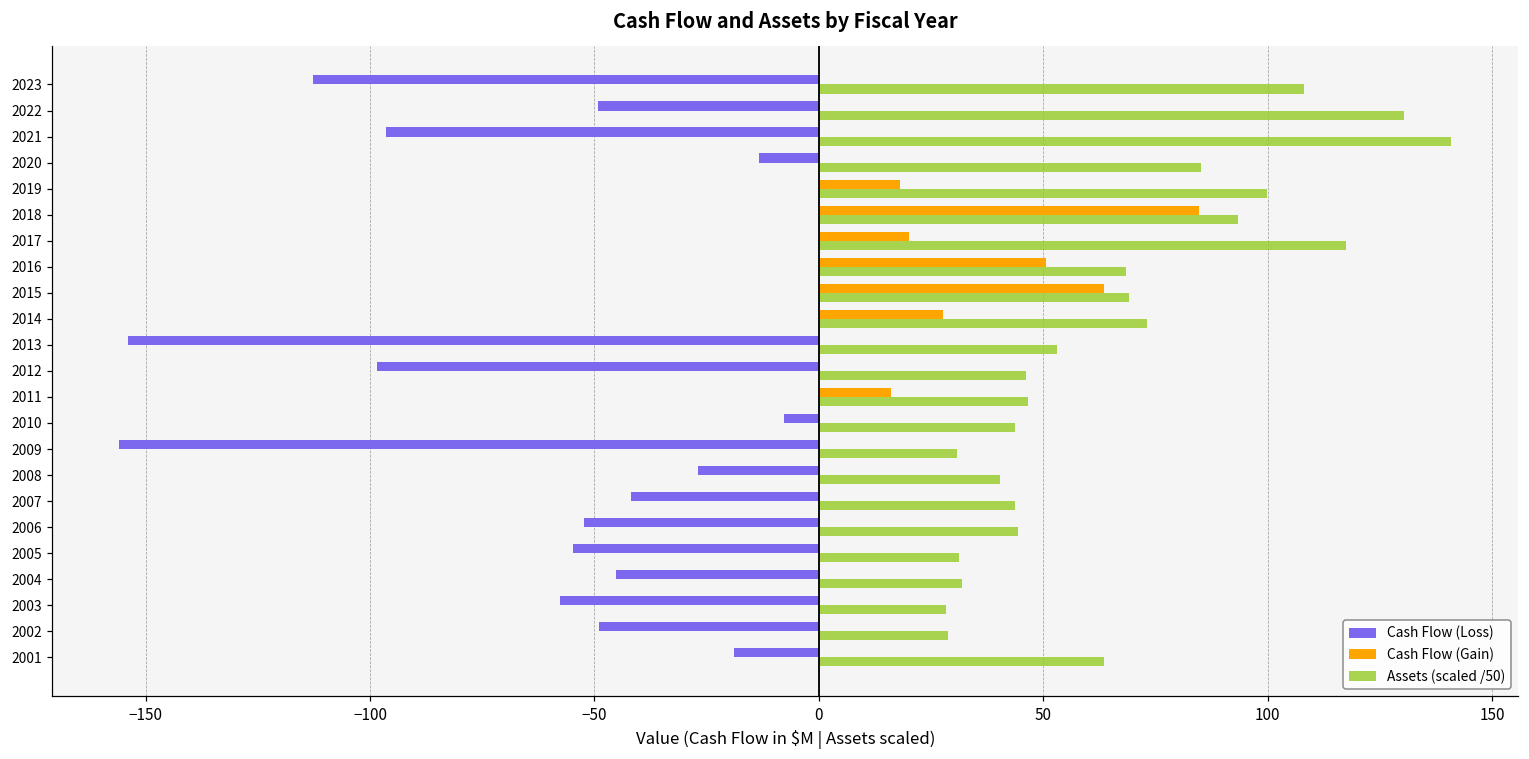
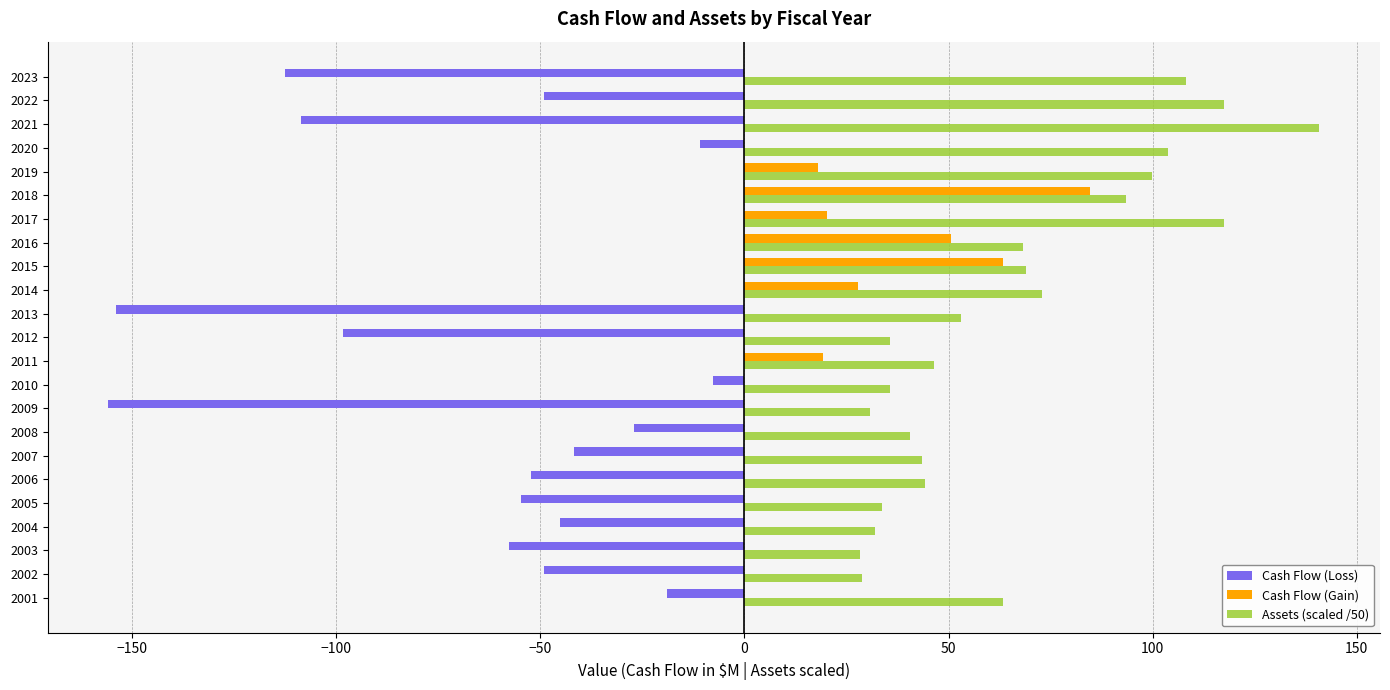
Assets (scaled /50), 2022: 130 -> 118
Cash Flow (Loss), 2021: -96 -> -109
Cash Flow (Loss), 2020: -13 -> -11
Assets (scaled /50), 2020: 85 -> 104
Assets (scaled /50), 2012: 46 -> 36
Cash Flow (Gain), 2011: 16 -> 19
Assets (scaled /50), 2010: 44 -> 36
Assets (scaled /50), 2005: 31 -> 34
